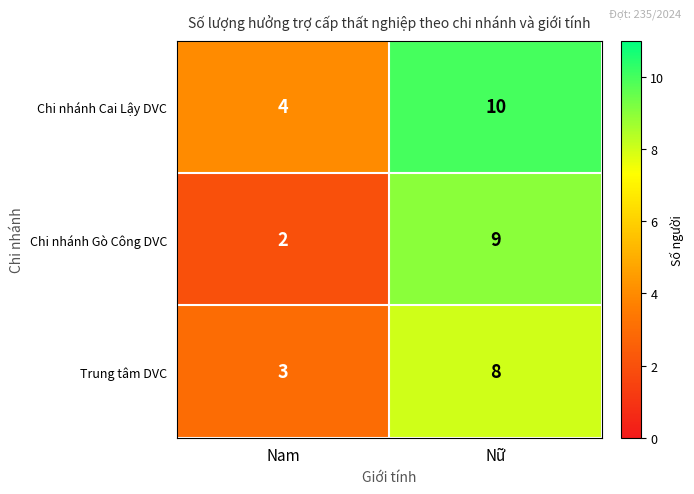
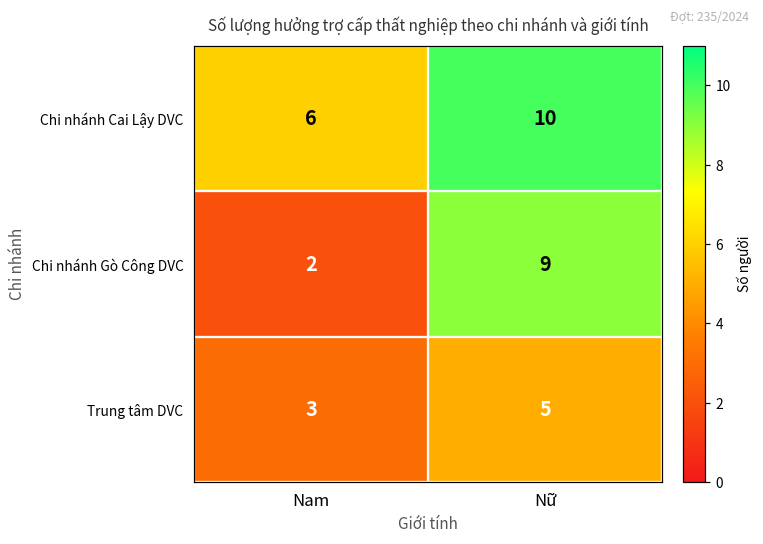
Chi nhánh Cai Lậy DVC, Nam: 4 -> 6
Trung tâm DVC, Nữ: 8 -> 5
